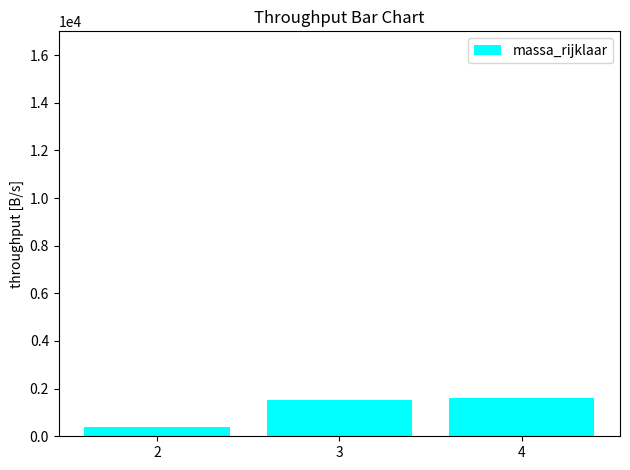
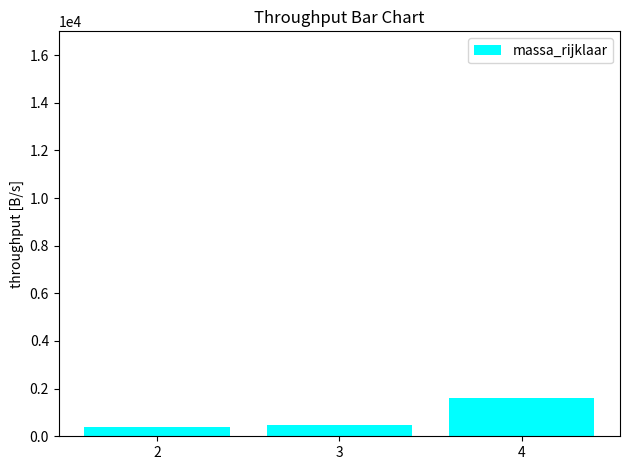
3: 1500 -> 500
